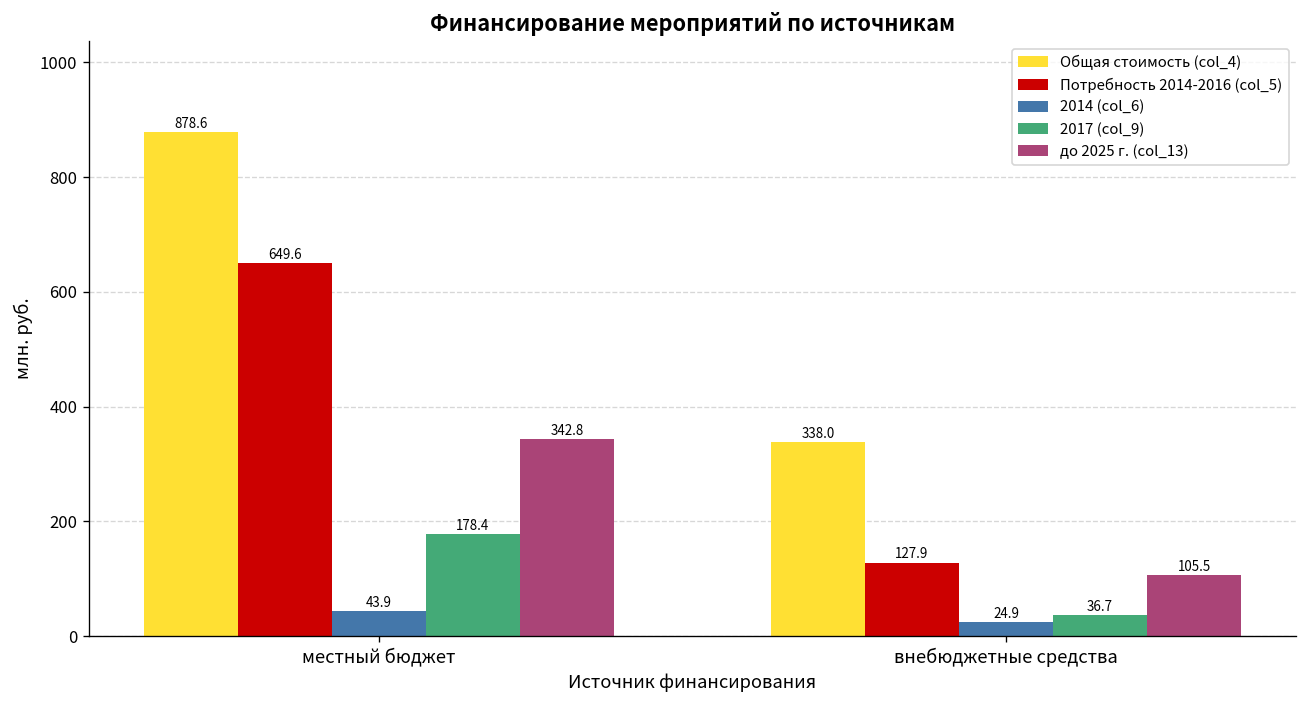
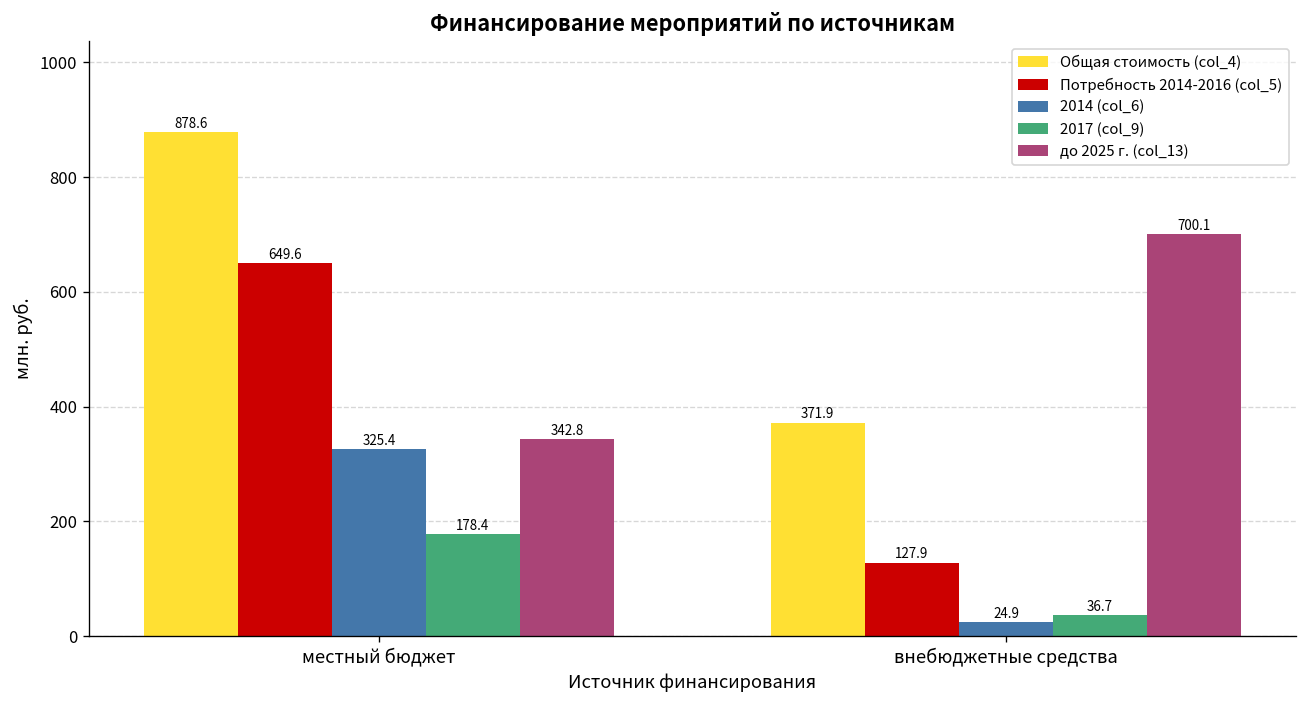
2014 (col_6), местный бюджет: 43.9 -> 325.4
Общая стоимость (col_4), внебюджетные средства: 338.0 -> 371.9
до 2025 г. (col_13), внебюджетные средства: 105.5 -> 700.1
